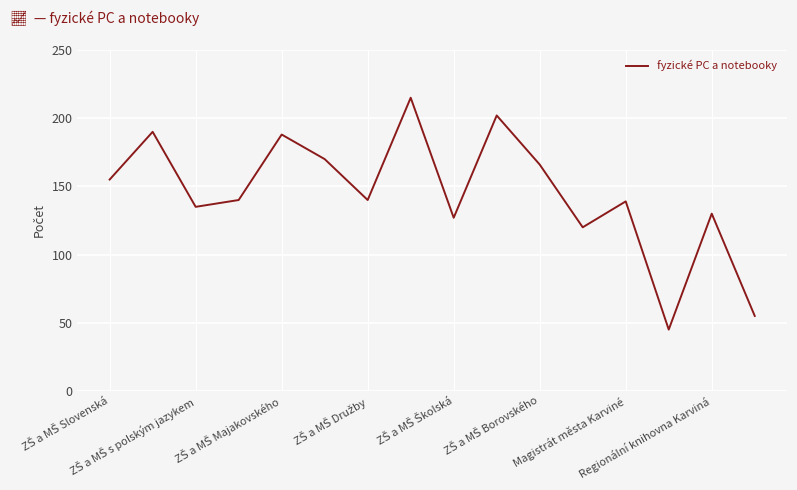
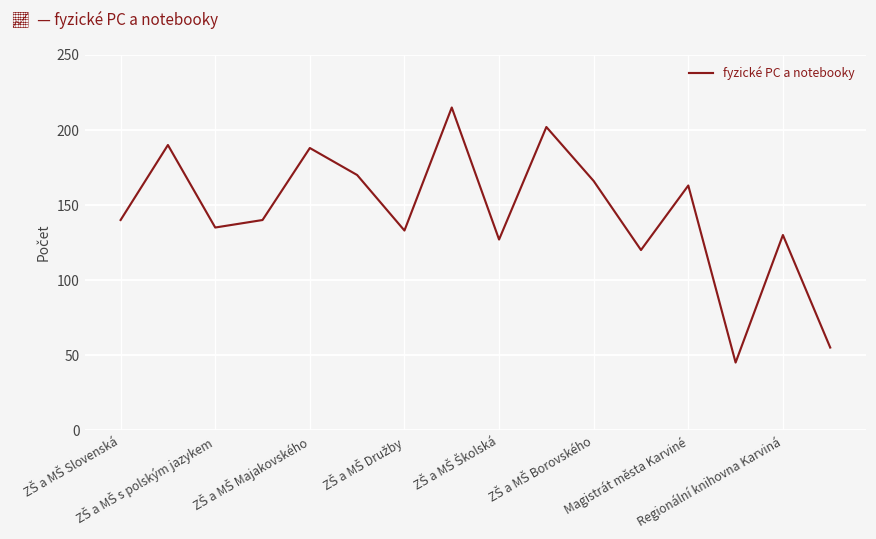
ZŠ a MŠ Slovenská: 155 -> 140
ZŠ a MŠ Družby: 140 -> 133
Magistrát města Karviné: 139 -> 163
